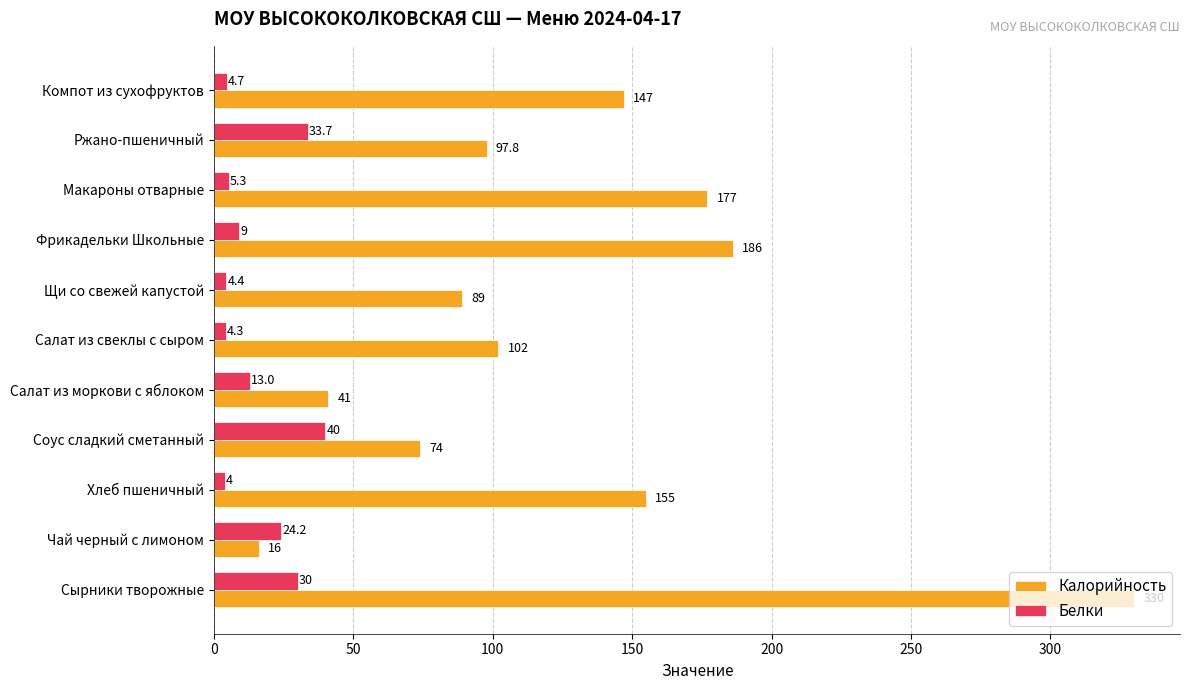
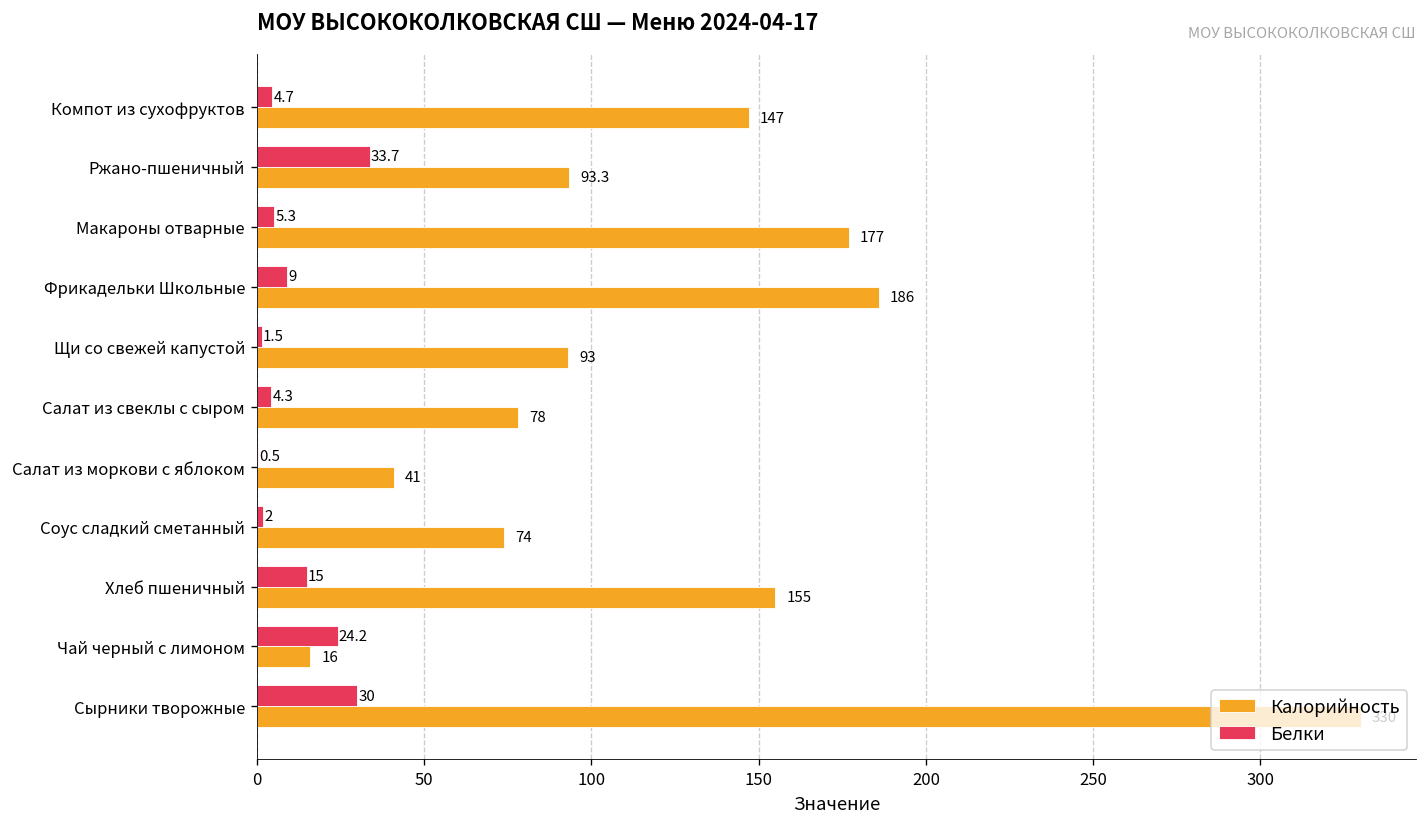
Калорийность, Ржано-пшеничный: 97.8 -> 93.3
Белки, Щи со свежей капустой: 4.4 -> 1.5
Калорийность, Щи со свежей капустой: 89 -> 93
Калорийность, Салат из свеклы с сыром: 102 -> 78
Белки, Салат из моркови с яблоком: 13.0 -> 0.5
Белки, Соус сладкий сметанный: 40 -> 2
Белки, Хлеб пшеничный: 4 -> 15
